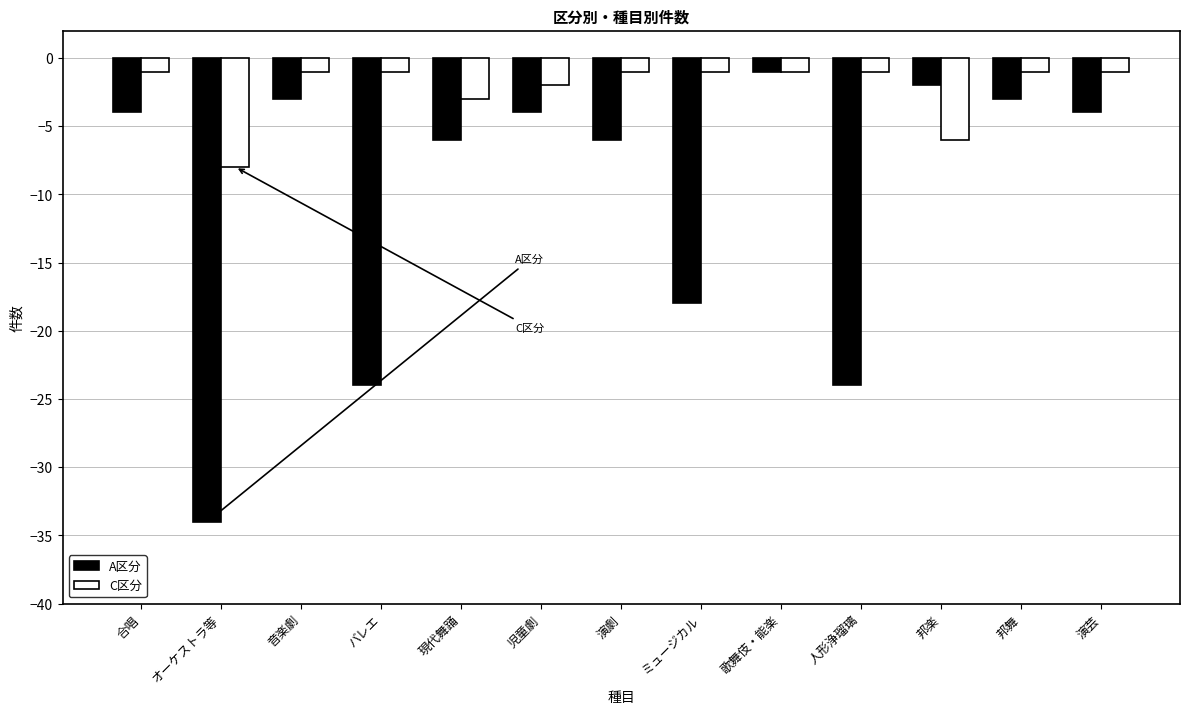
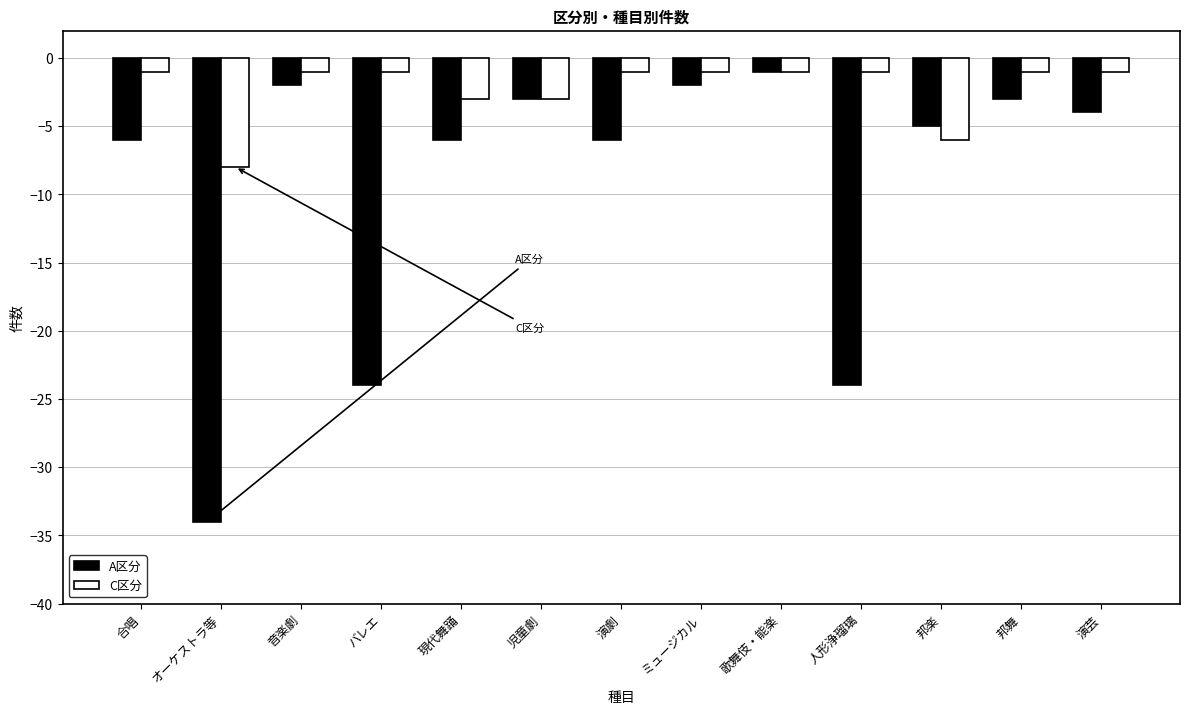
A区分, 合唱: -4.0 -> -6.0
A区分, 音楽劇: -3.0 -> -2.0
A区分, 児童劇: -4.0 -> -3.0
C区分, 児童劇: -2.0 -> -3.0
A区分, ミュージカル: -18.0 -> -2.0
A区分, 邦楽: -2.0 -> -5.0
